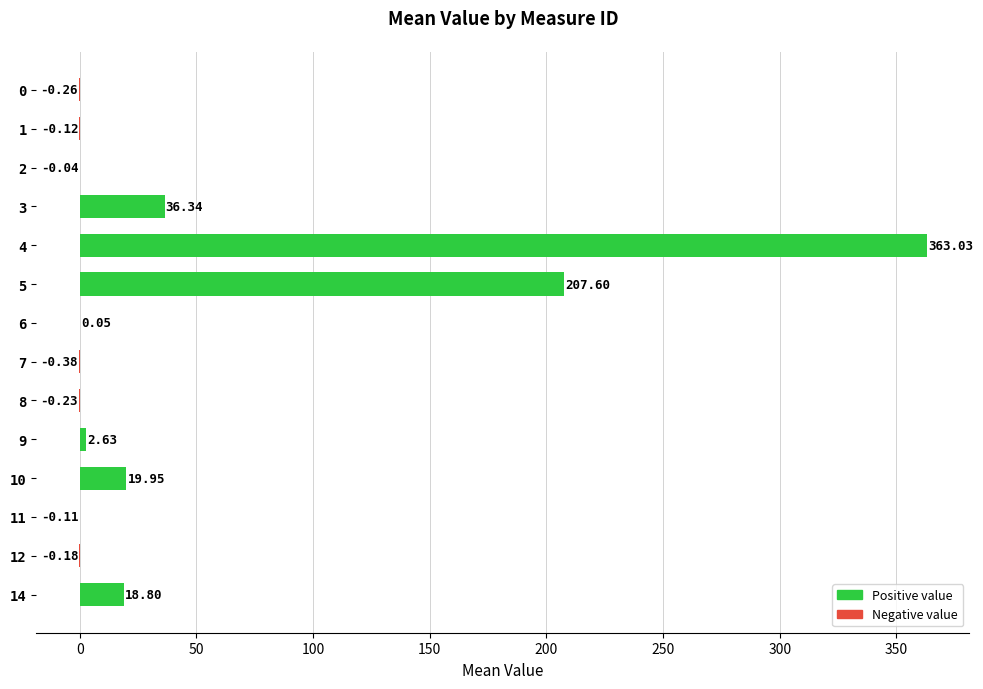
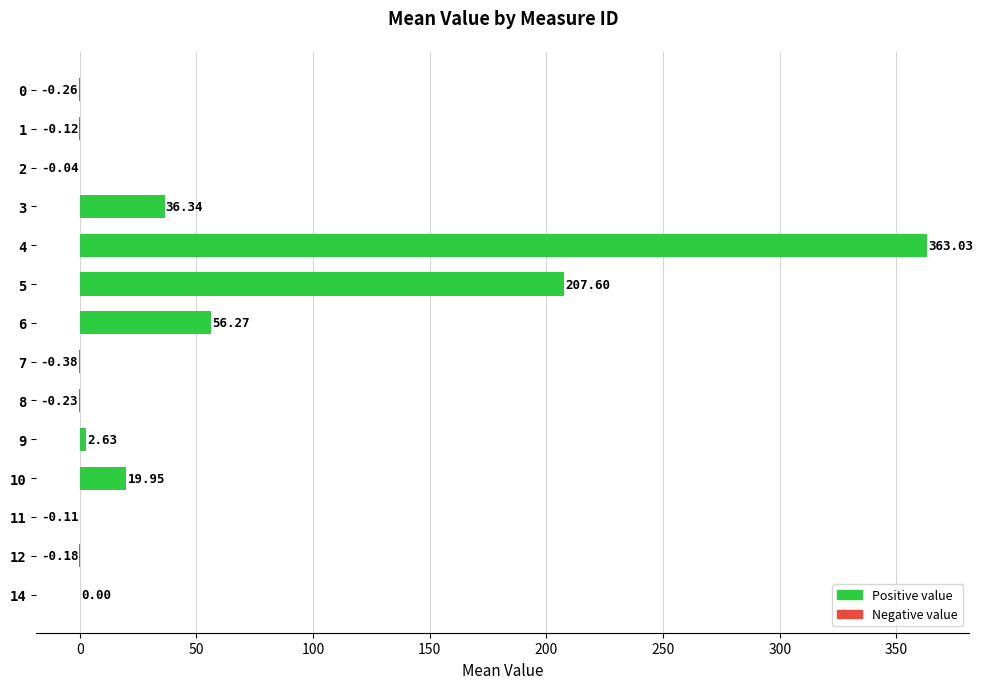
6: 0.05 -> 56.27
14: 18.80 -> 0.00
